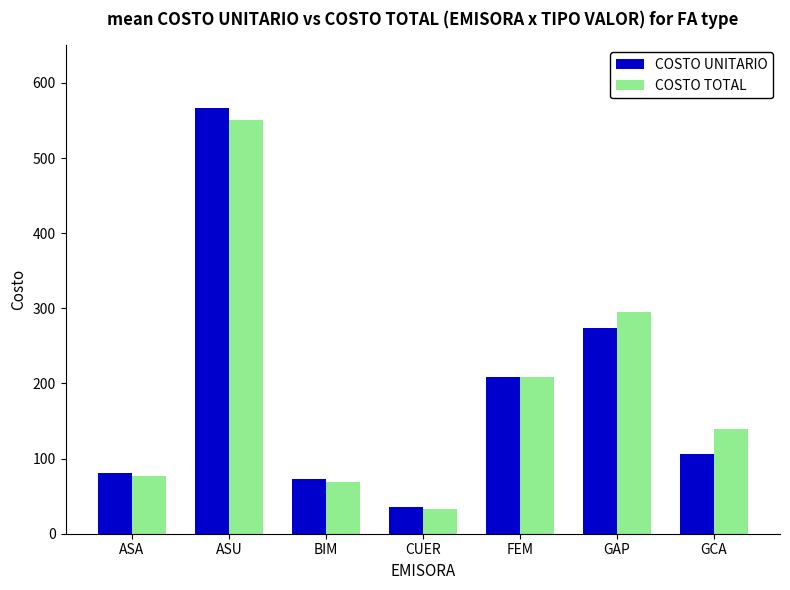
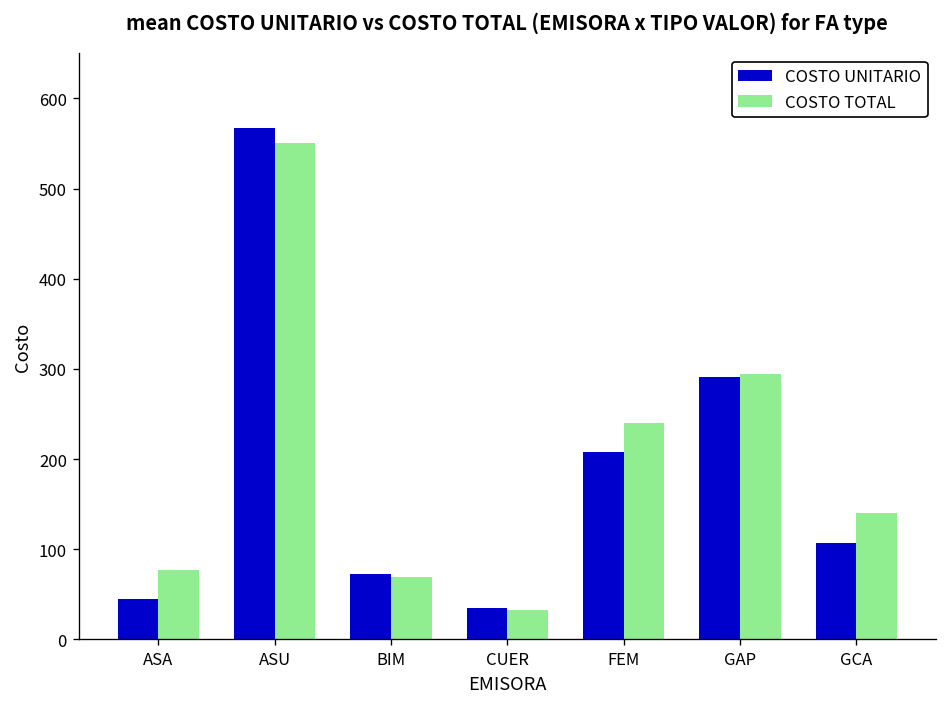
COSTO UNITARIO, ASA: 80 -> 40
COSTO TOTAL, FEM: 210 -> 240
COSTO UNITARIO, GAP: 270 -> 290
